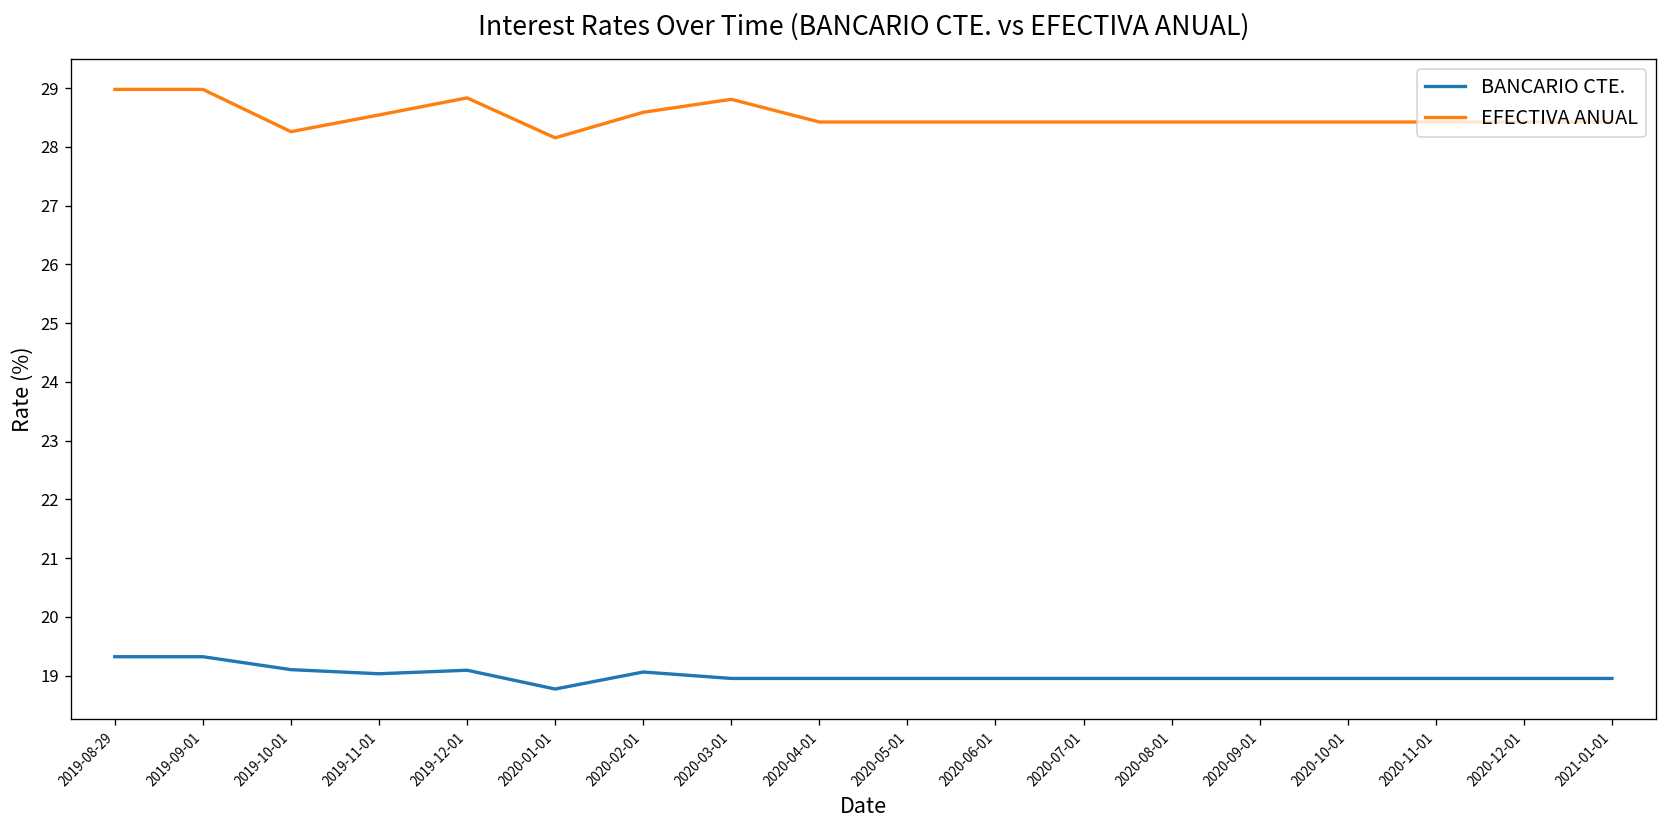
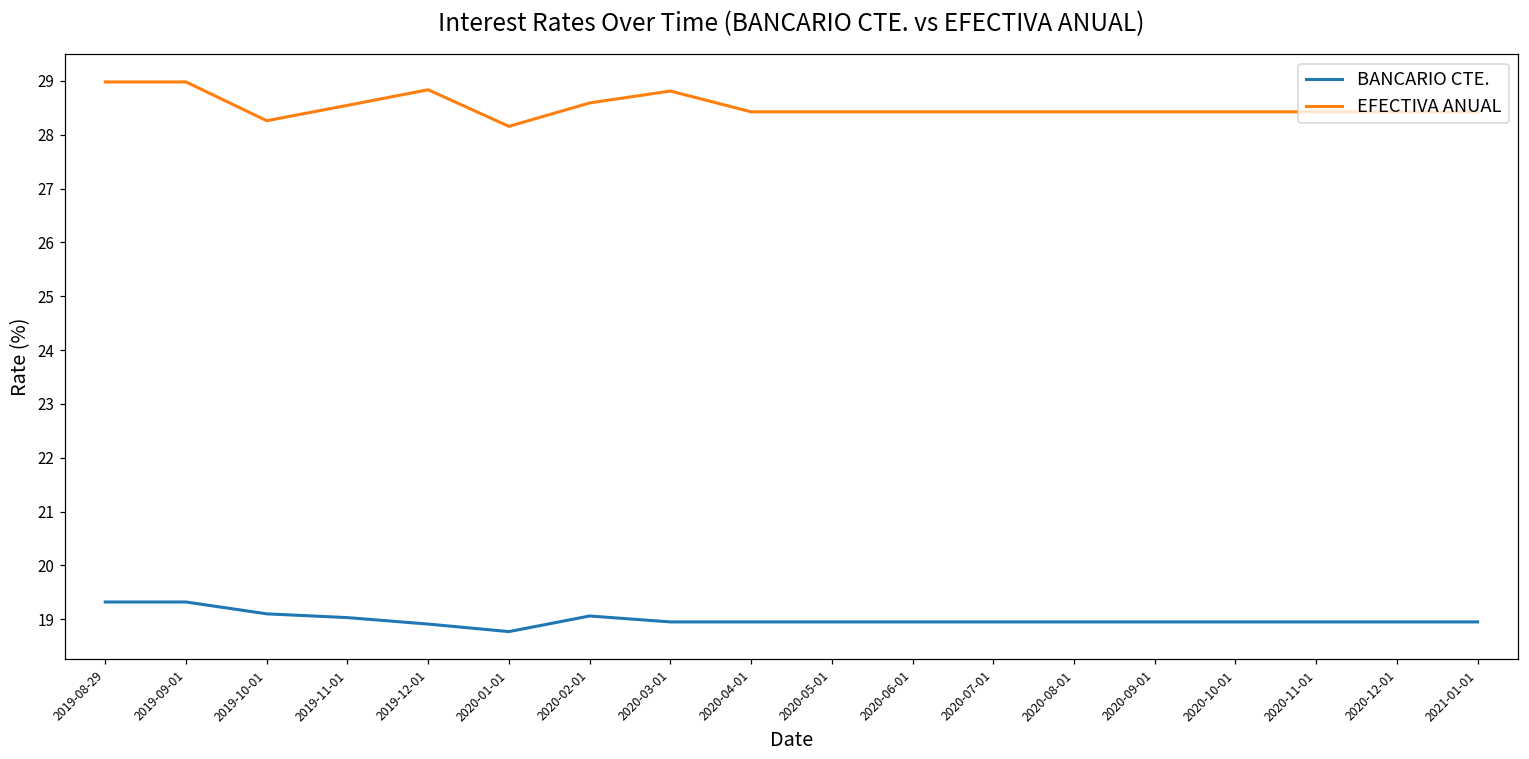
BANCARIO CTE., 2019-12-01: 19.1 -> 18.9
